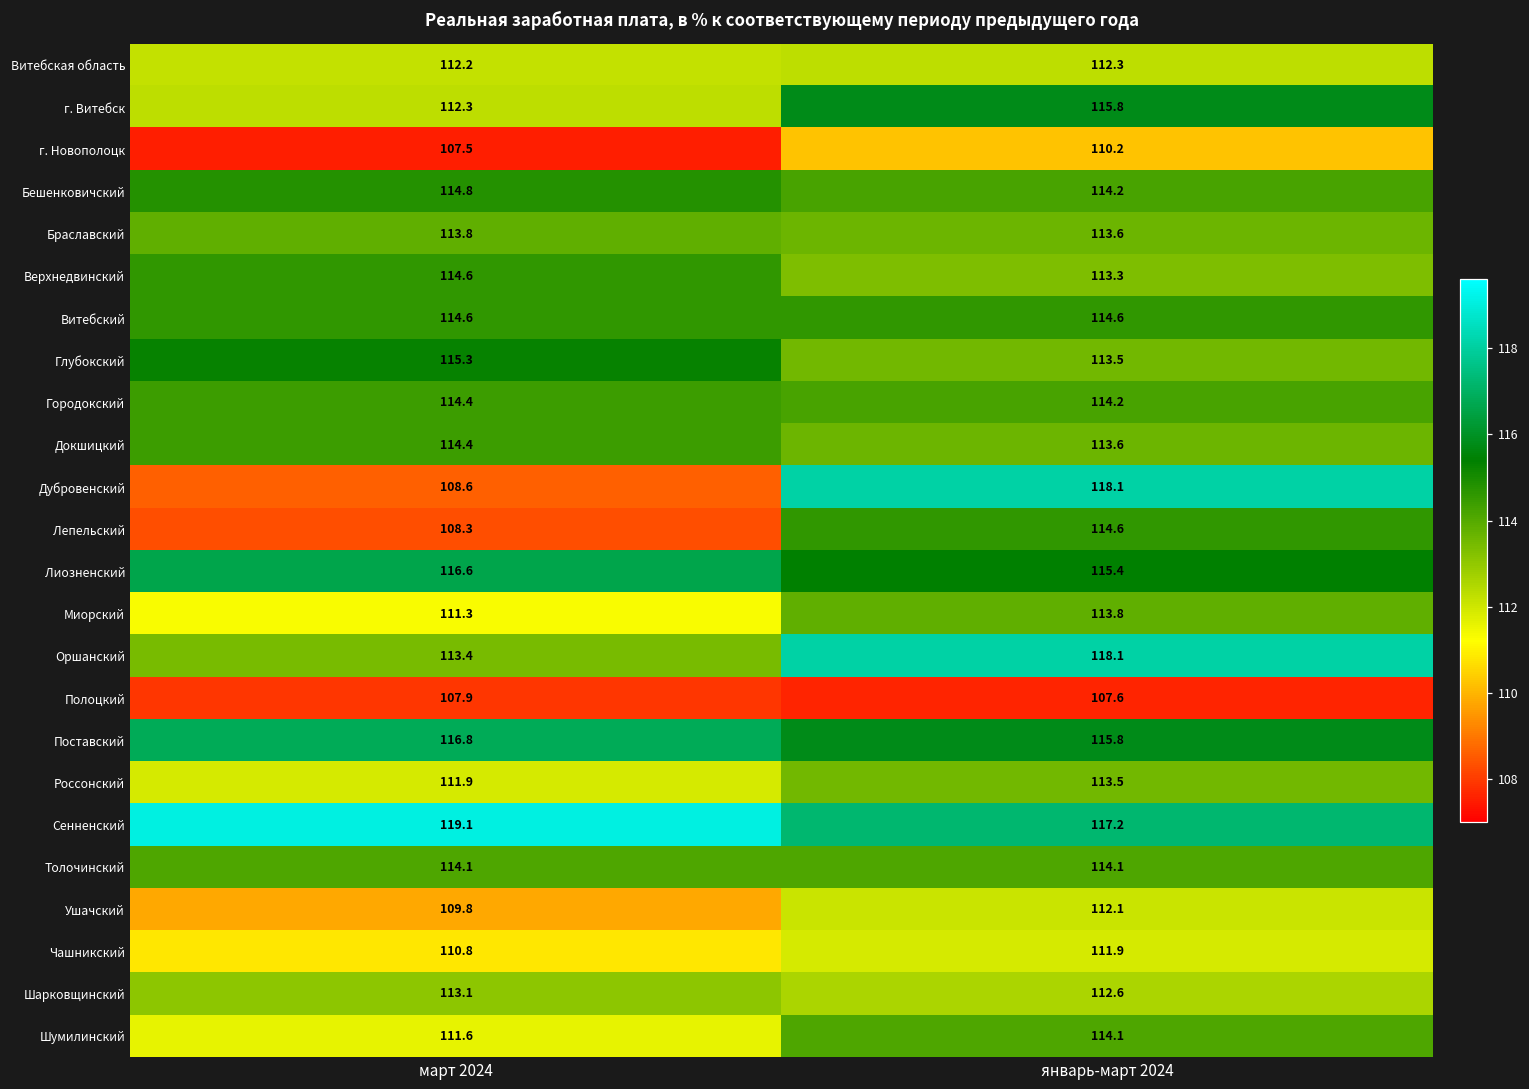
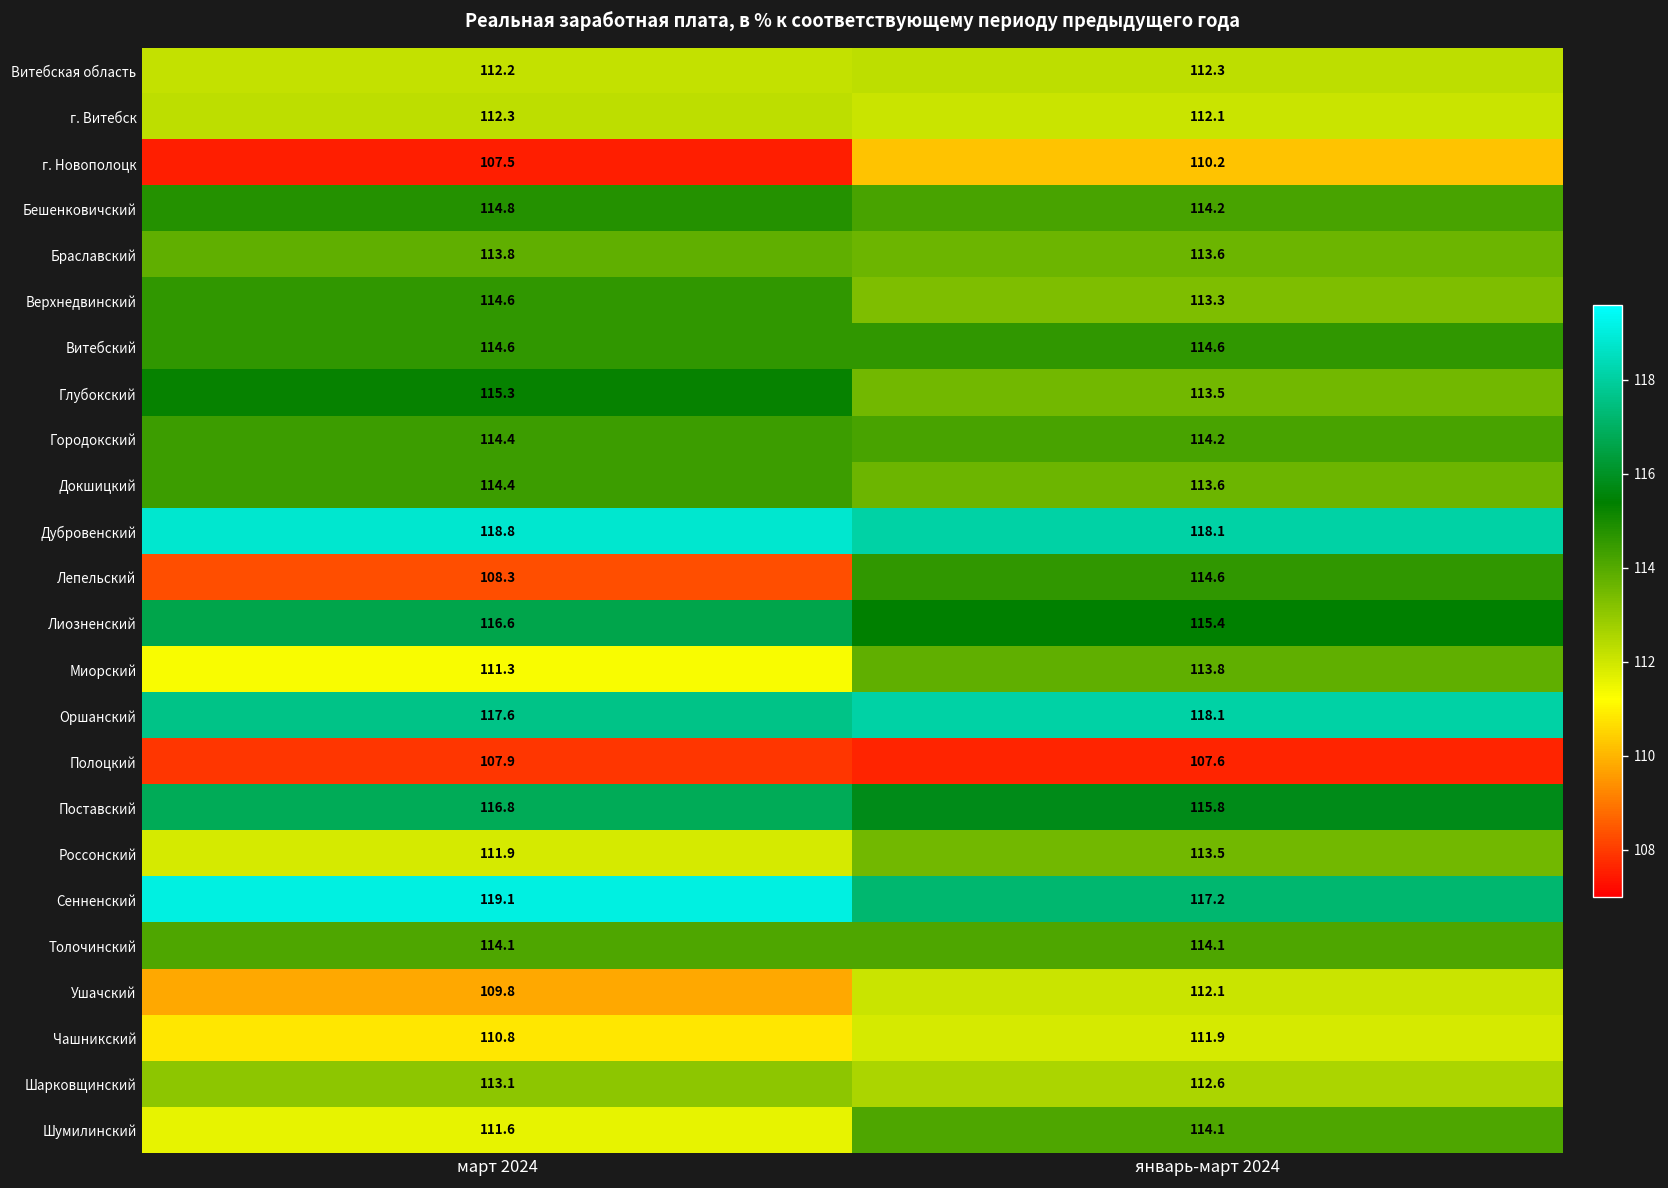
г. Витебск, январь-март 2024: 115.8 -> 112.1
Дубровенский, март 2024: 108.6 -> 118.8
Оршанский, март 2024: 113.4 -> 117.6
